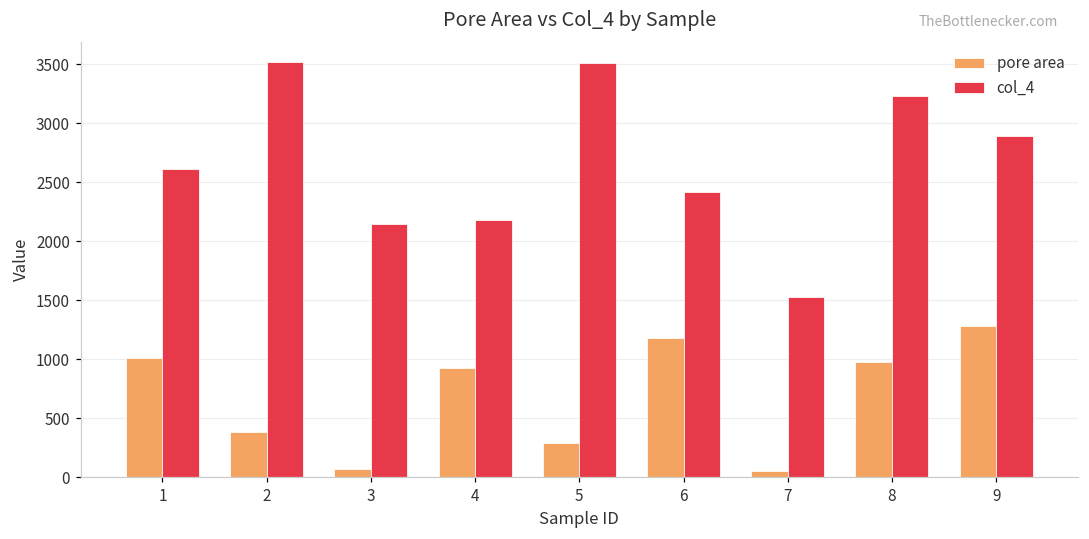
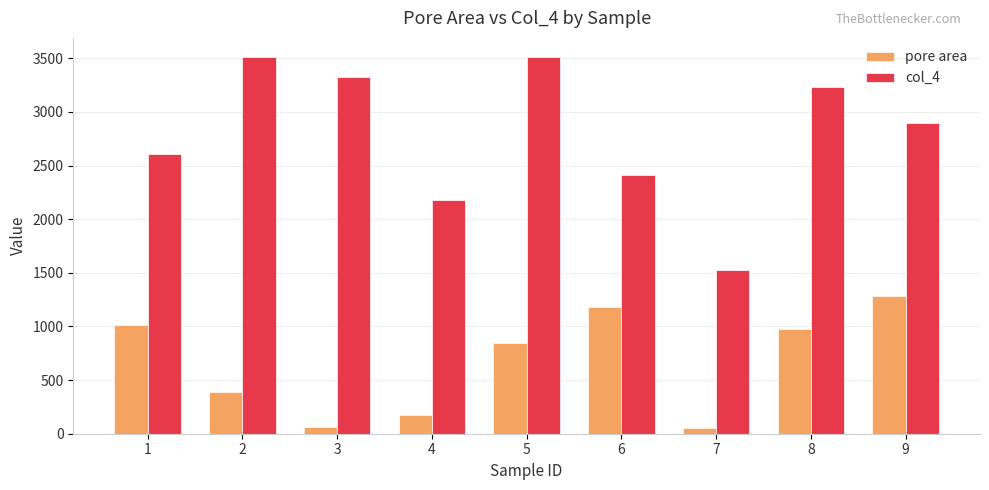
col_4, 3: 2140 -> 3320
pore area, 4: 920 -> 170
pore area, 5: 290 -> 840
